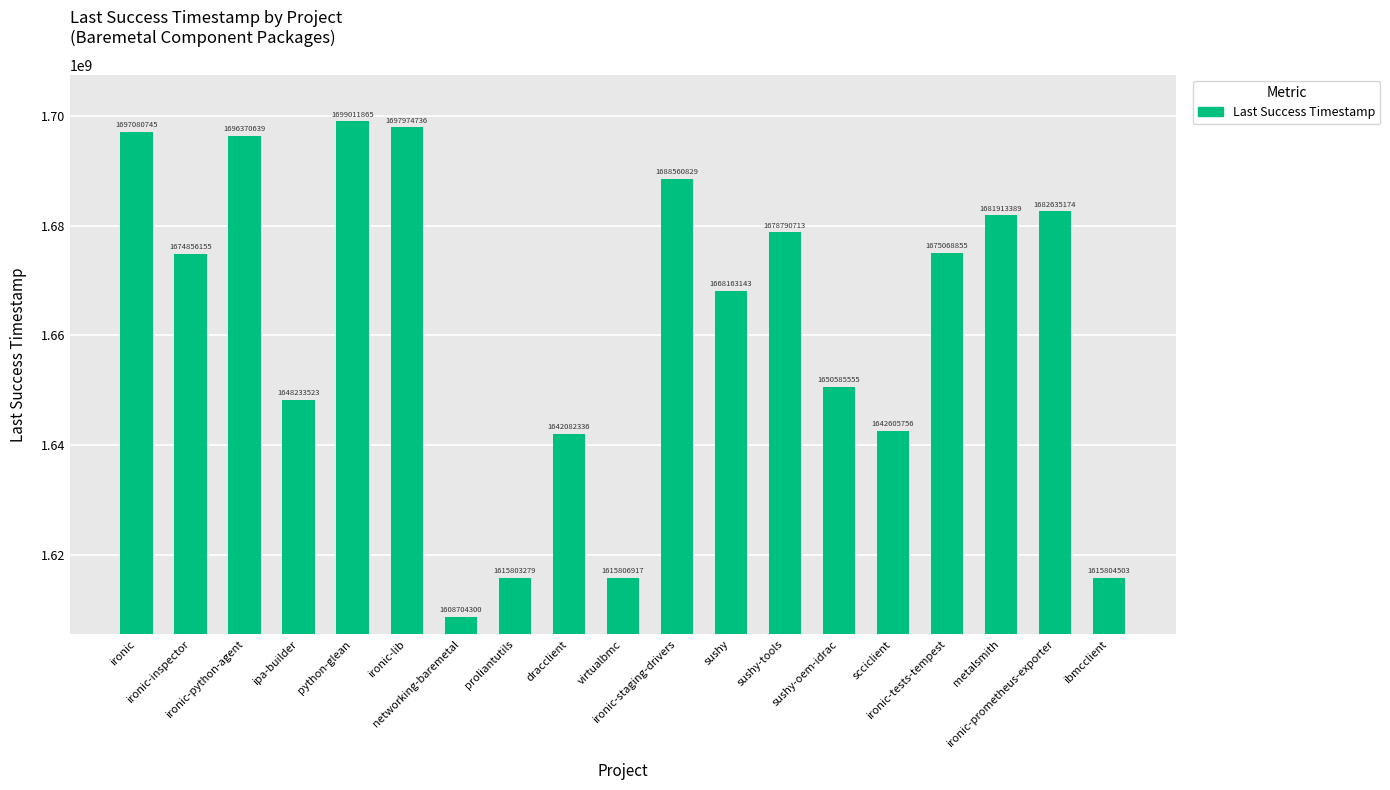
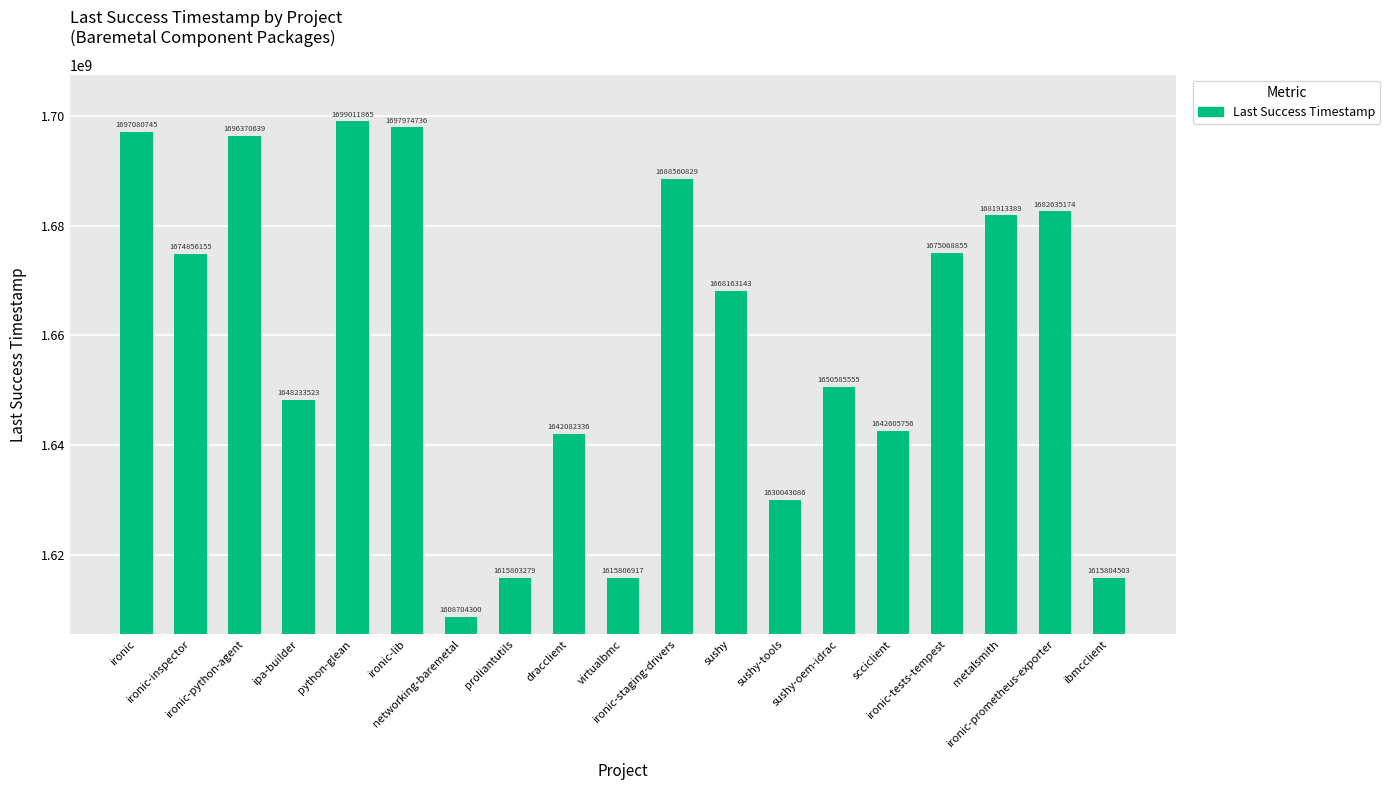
sushy-tools: 1678790713 -> 1630043086
